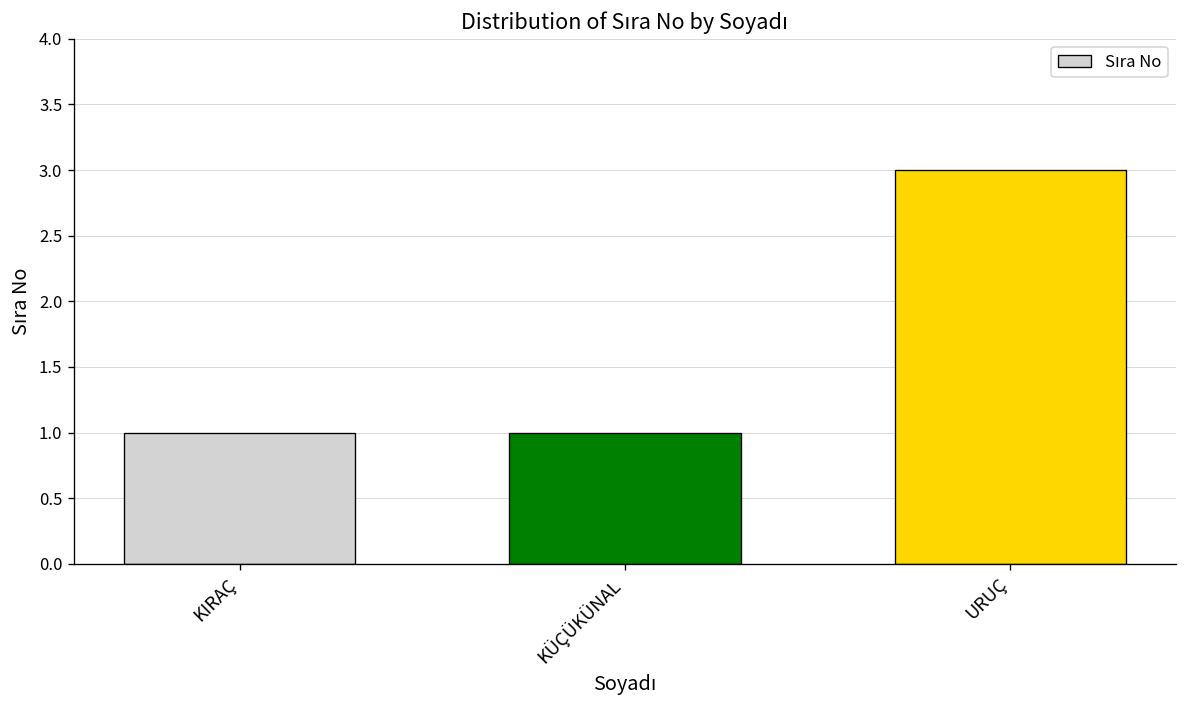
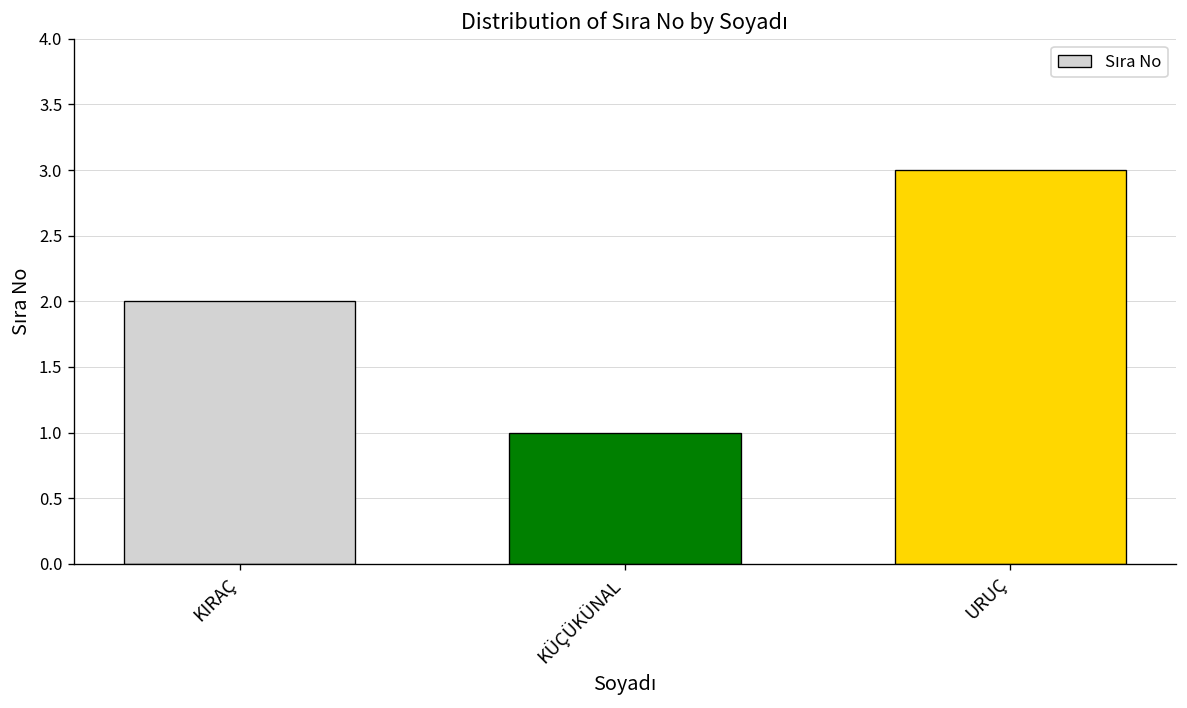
KIRAÇ: 1 -> 2
